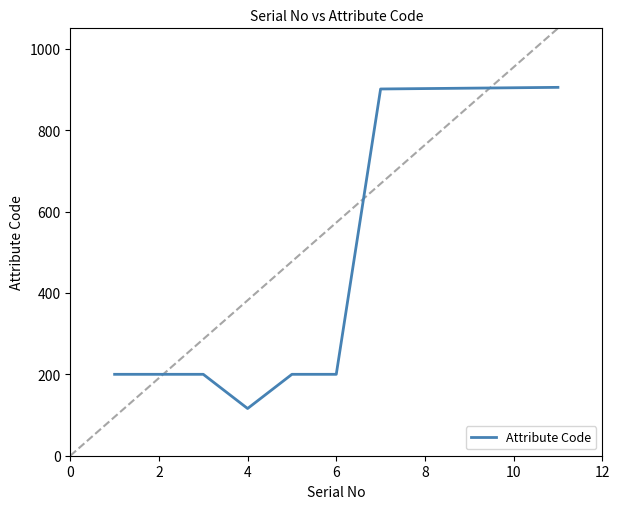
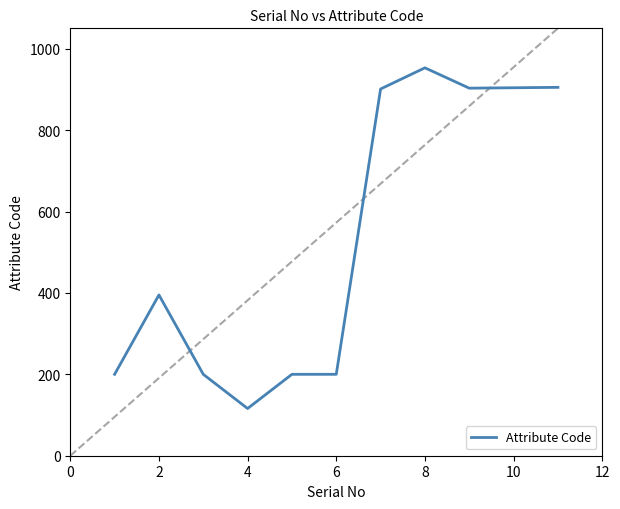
Attribute Code, 2: 200 -> 400
Attribute Code, 8: 900 -> 950
